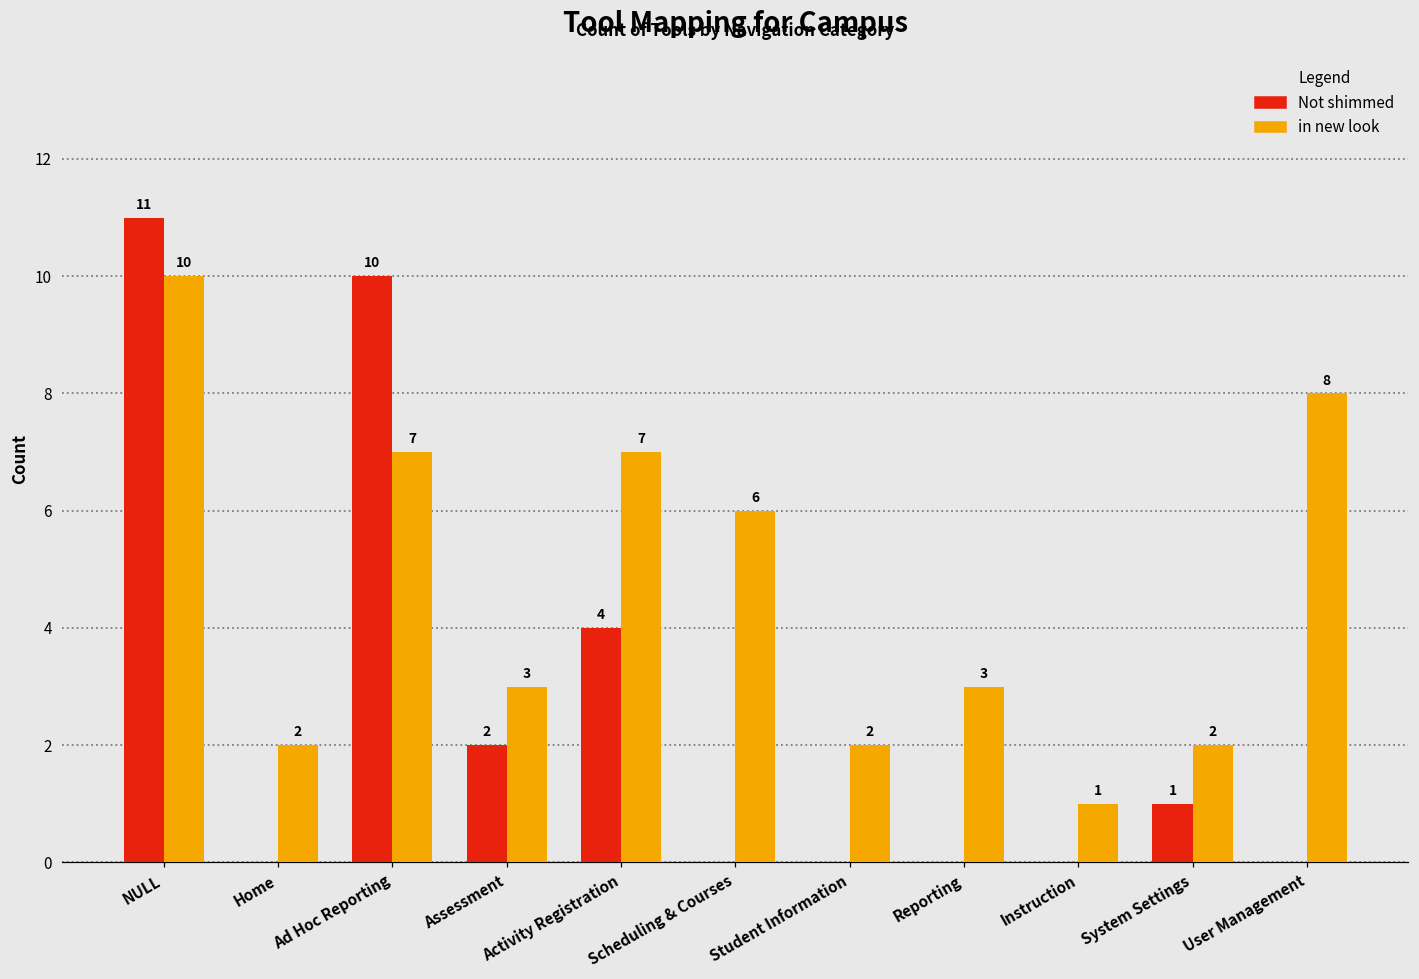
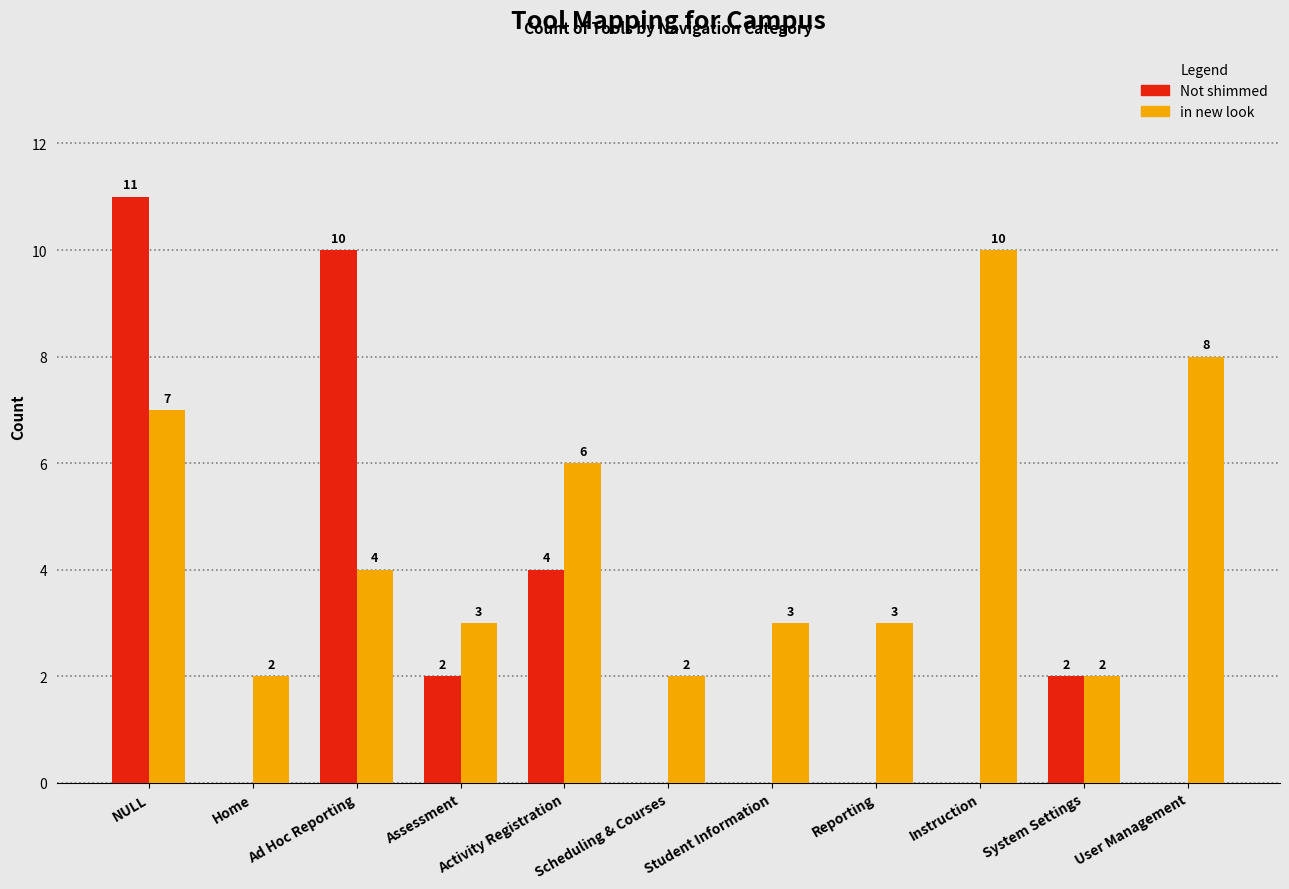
in new look, NULL: 10 -> 7
in new look, Ad Hoc Reporting: 7 -> 4
in new look, Activity Registration: 7 -> 6
in new look, Scheduling & Courses: 6 -> 2
in new look, Student Information: 2 -> 3
in new look, Instruction: 1 -> 10
Not shimmed, System Settings: 1 -> 2
